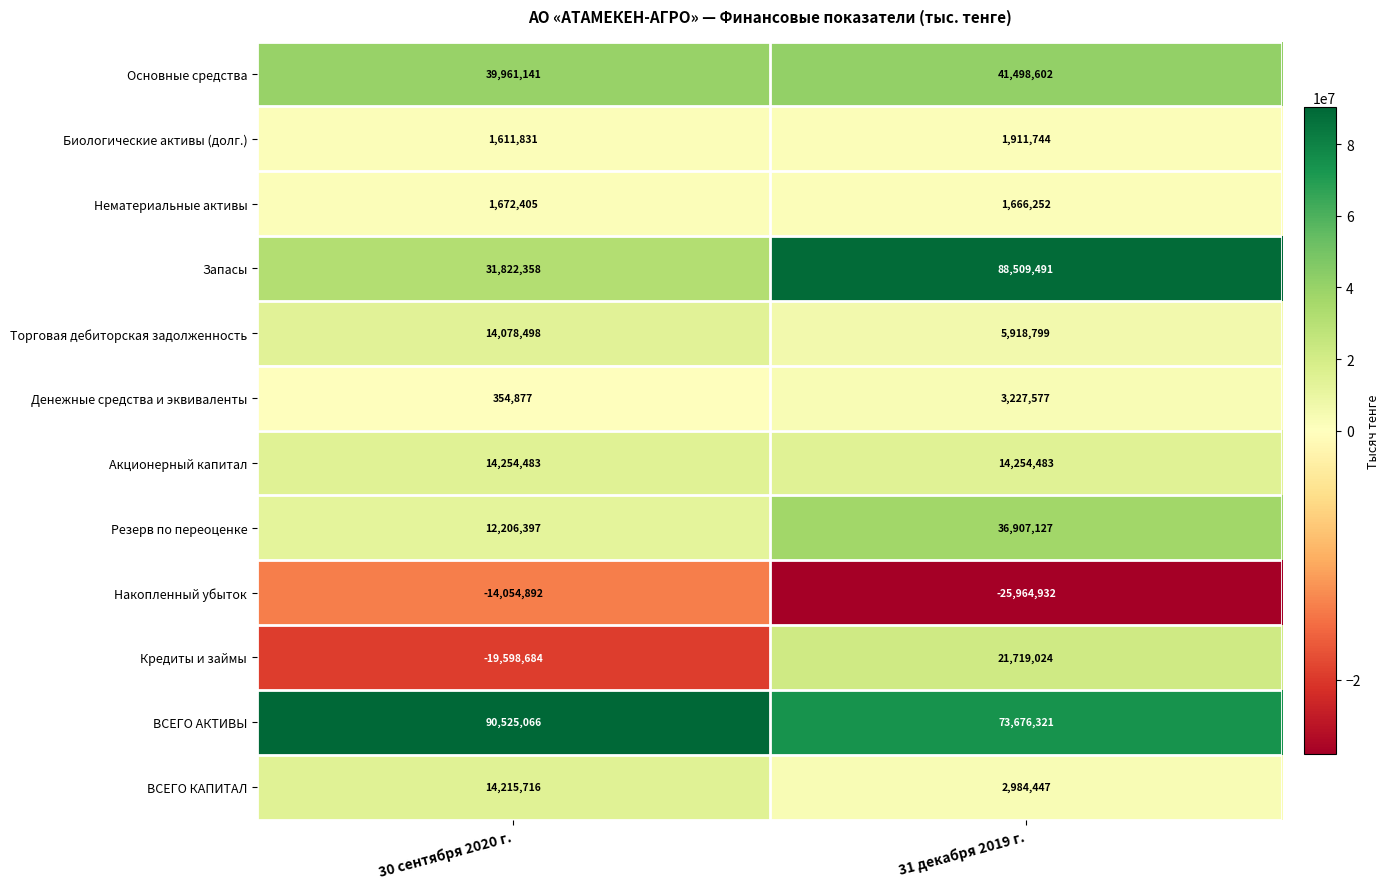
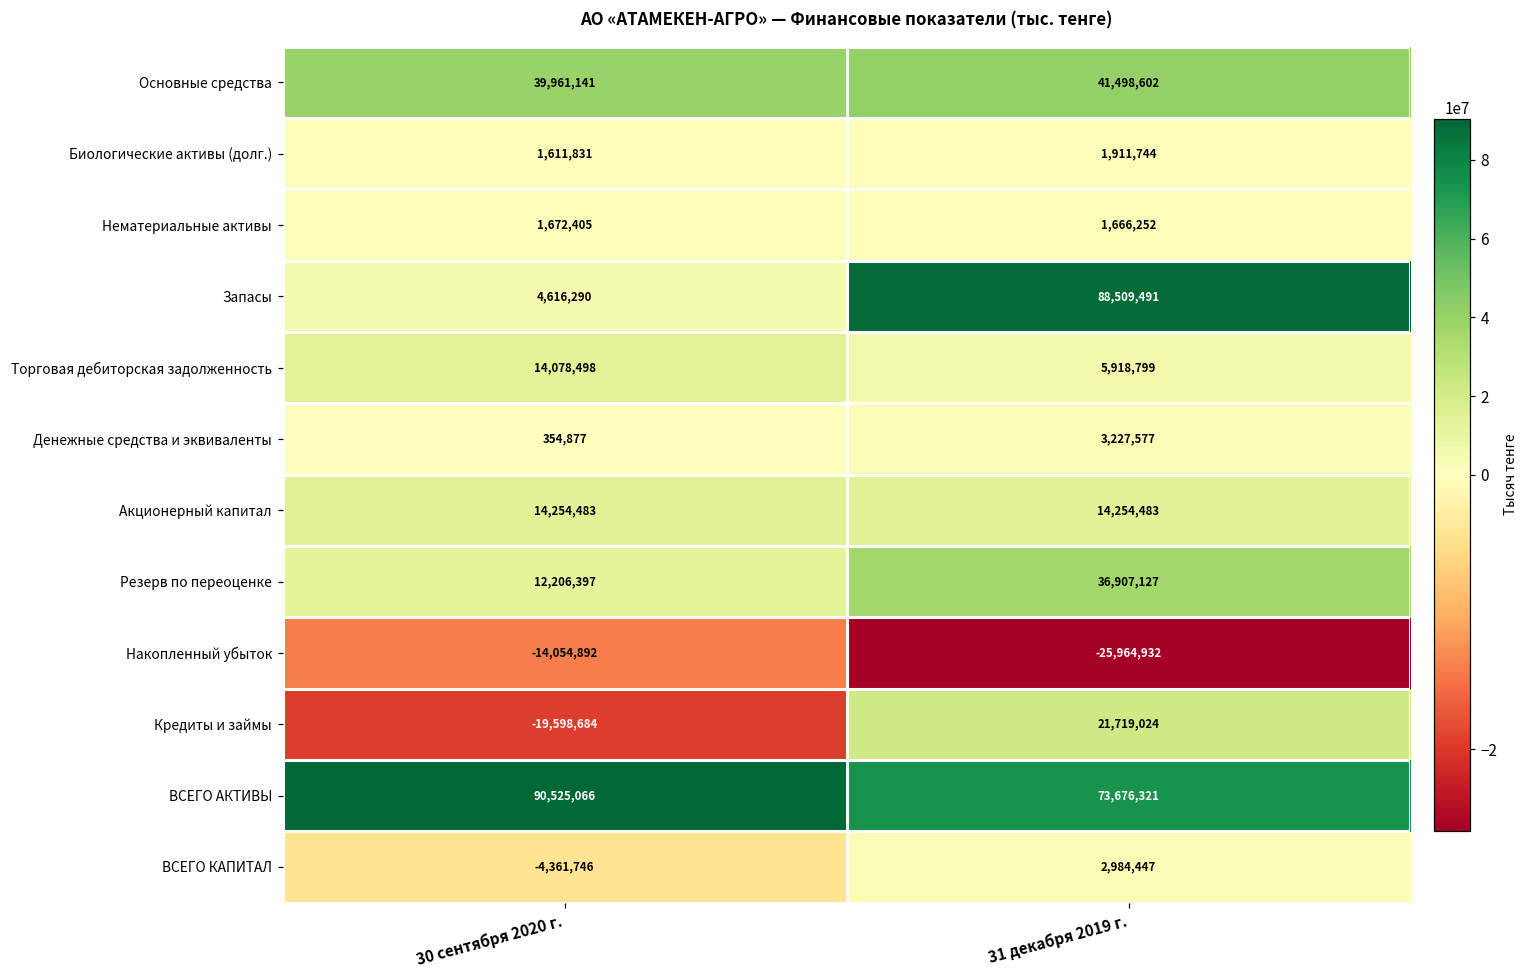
Запасы, 30 сентября 2020 г.: 31,822,358 -> 4,616,290
ВСЕГО КАПИТАЛ, 30 сентября 2020 г.: 14,215,716 -> -4,361,746
